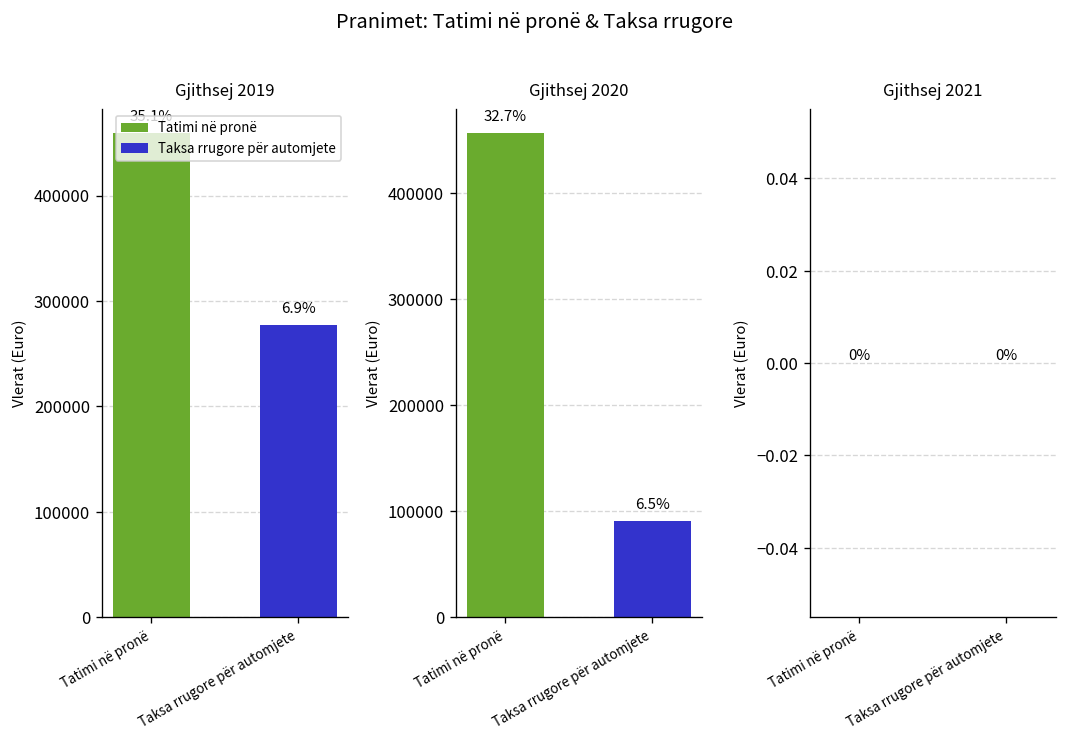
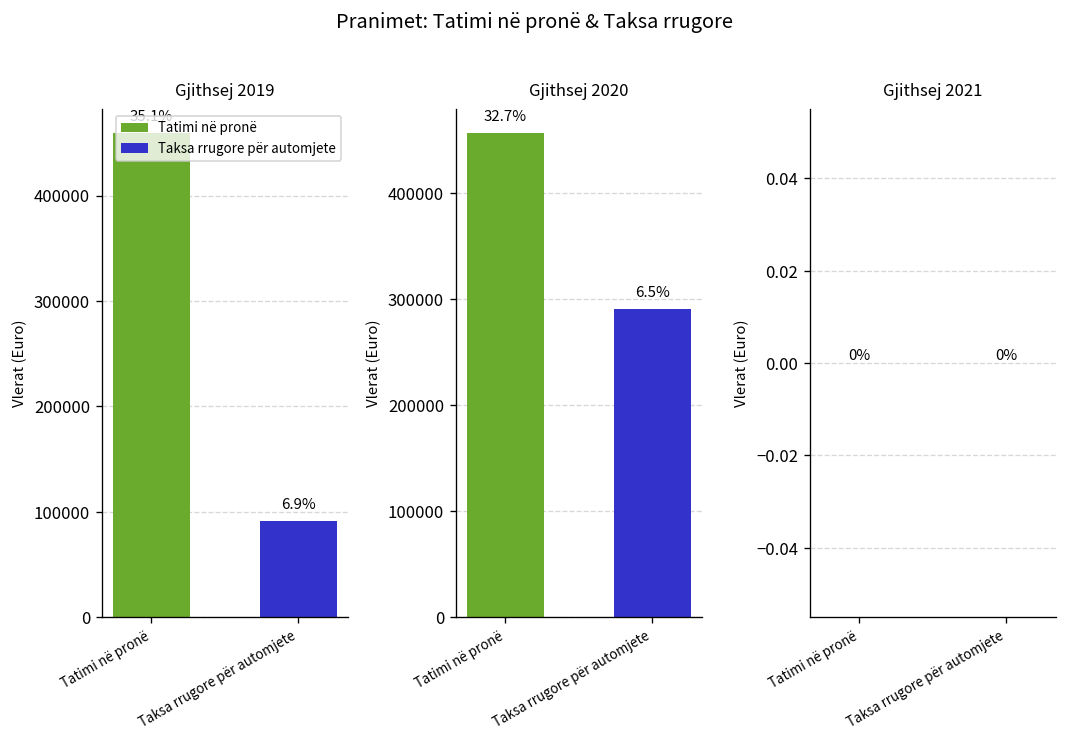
Gjithsej 2019, Taksa rrugore për automjete: 280000 -> 90000
Gjithsej 2020, Taksa rrugore për automjete: 90000 -> 290000
